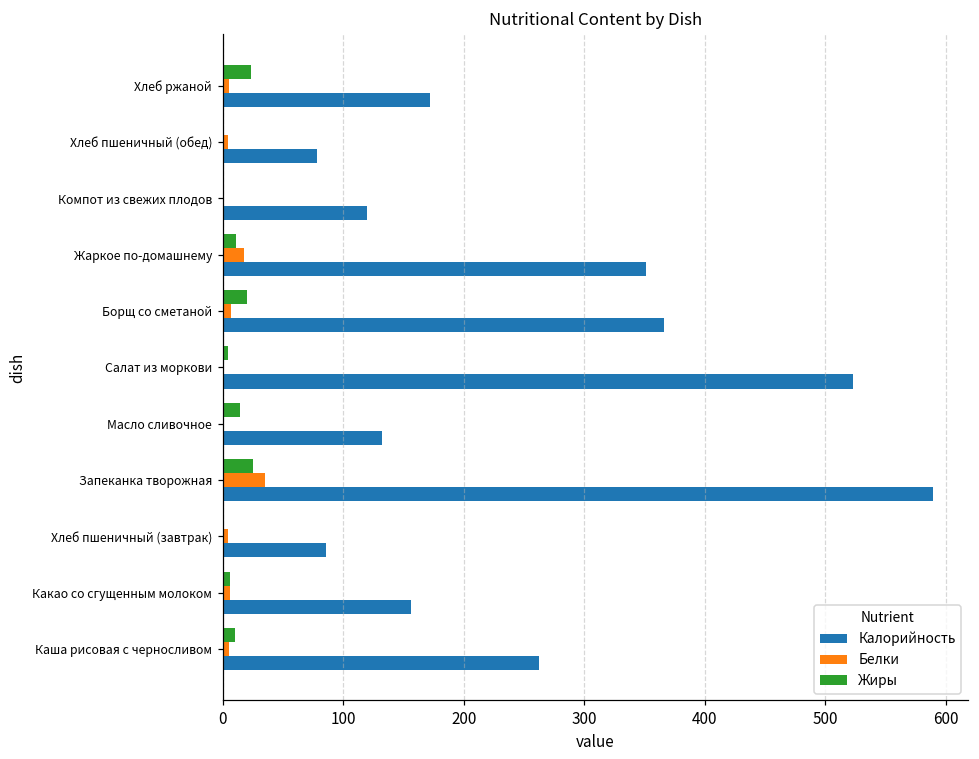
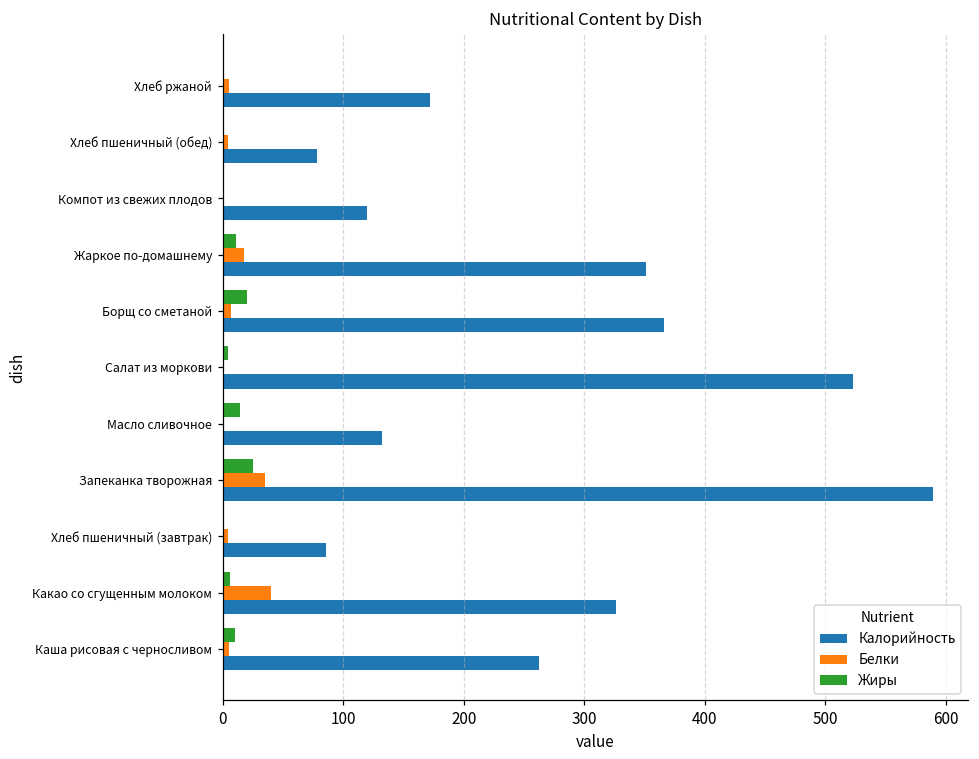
Жиры, Хлеб ржаной: 24 -> 1
Белки, Какао со сгущенным молоком: 6 -> 40
Калорийность, Какао со сгущенным молоком: 156 -> 326
